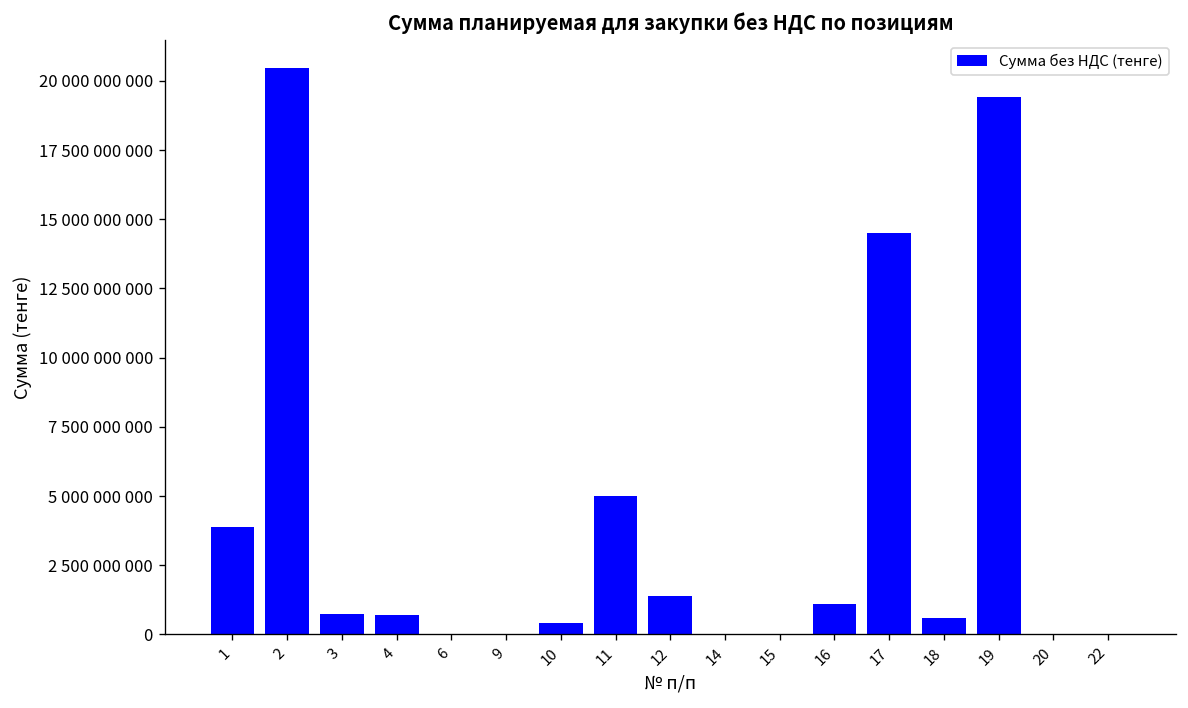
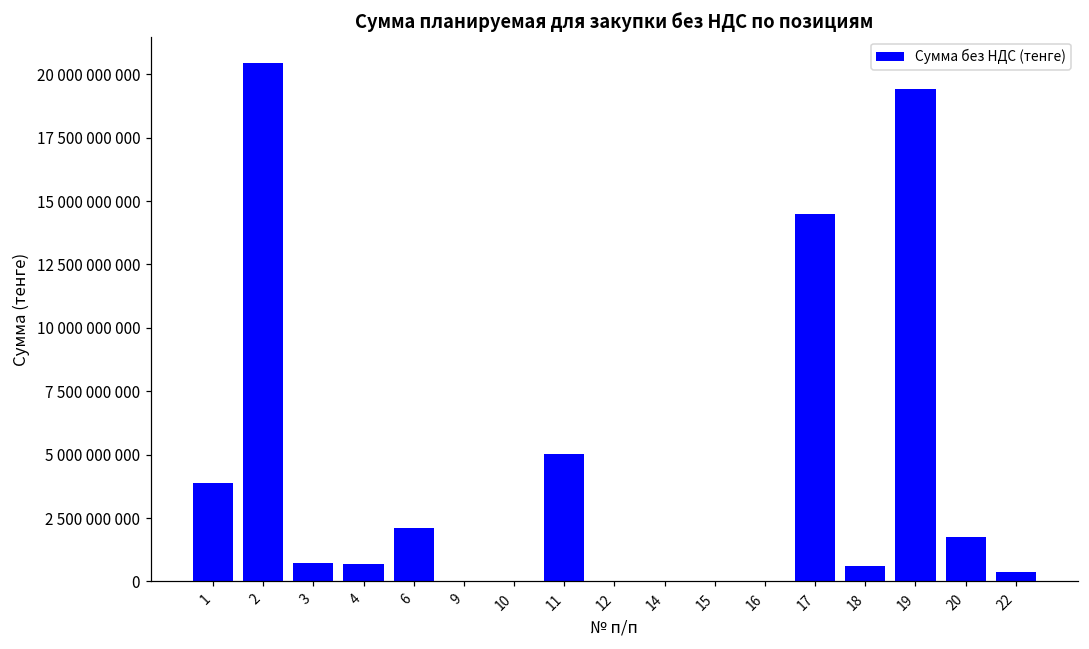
6: 0 -> 2100000000
10: 400000000 -> 0
12: 1400000000 -> 0
16: 1100000000 -> 0
20: 0 -> 1700000000
22: 0 -> 400000000
